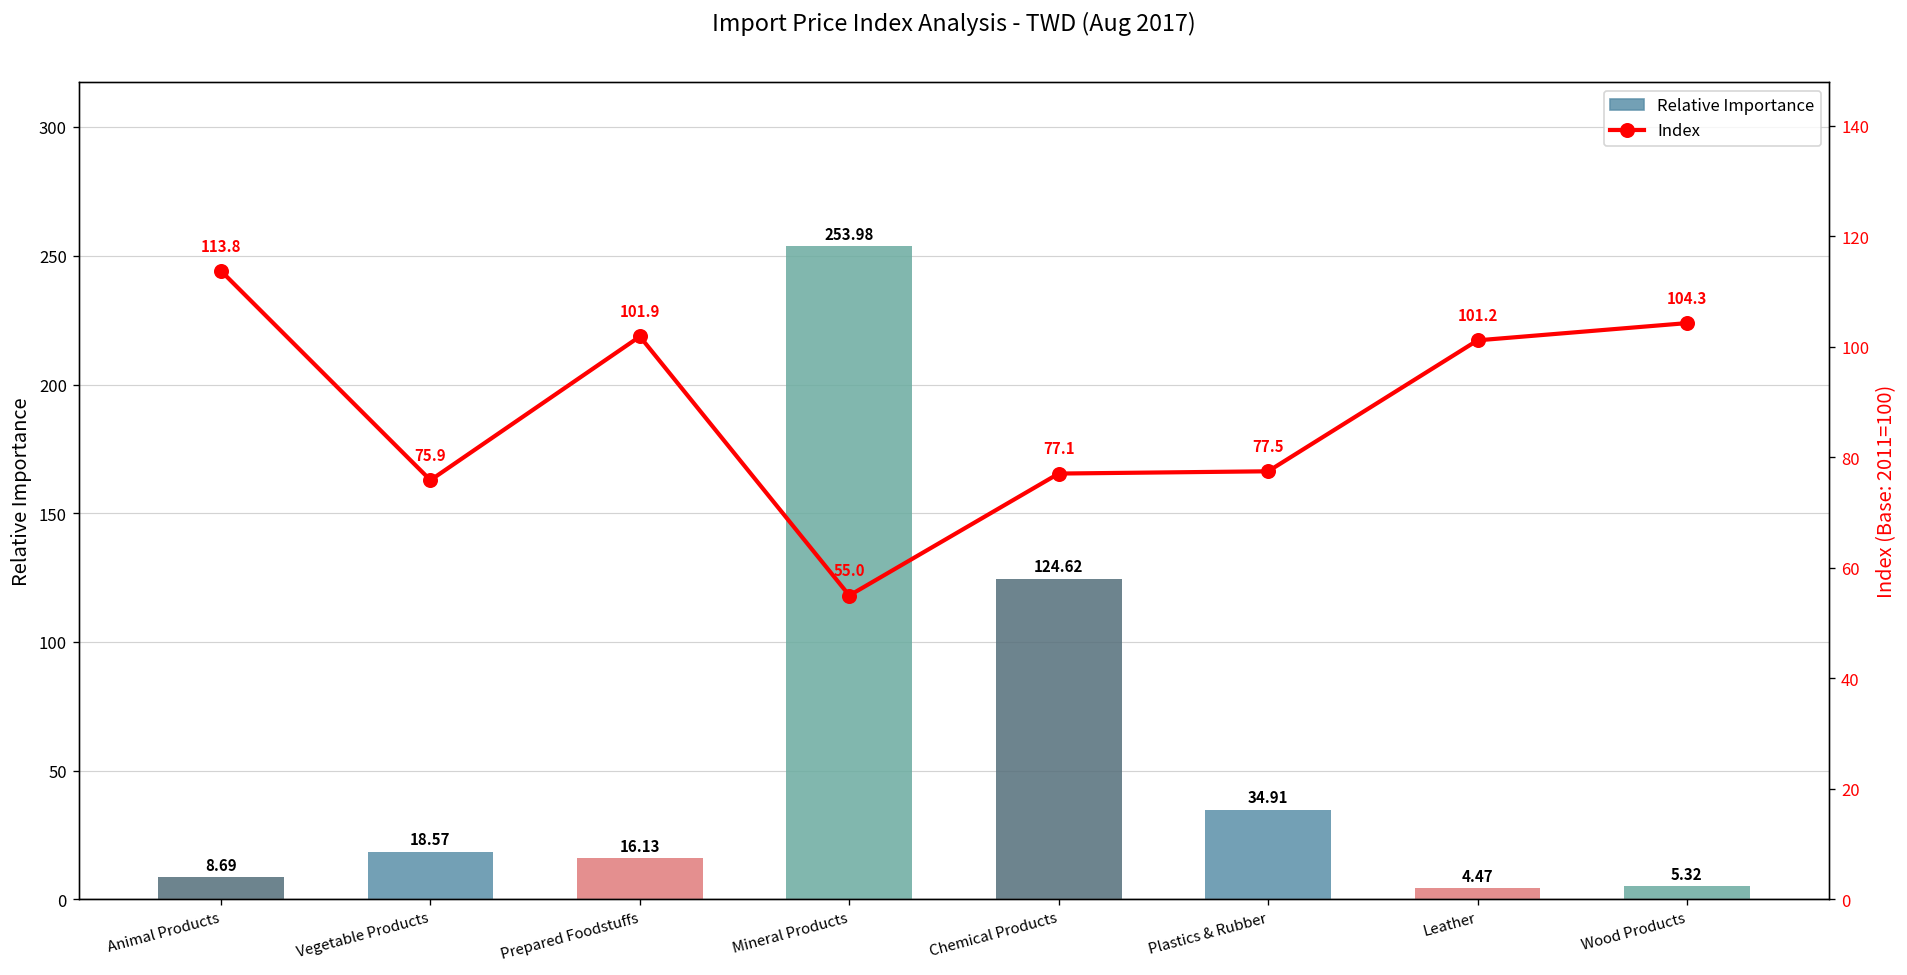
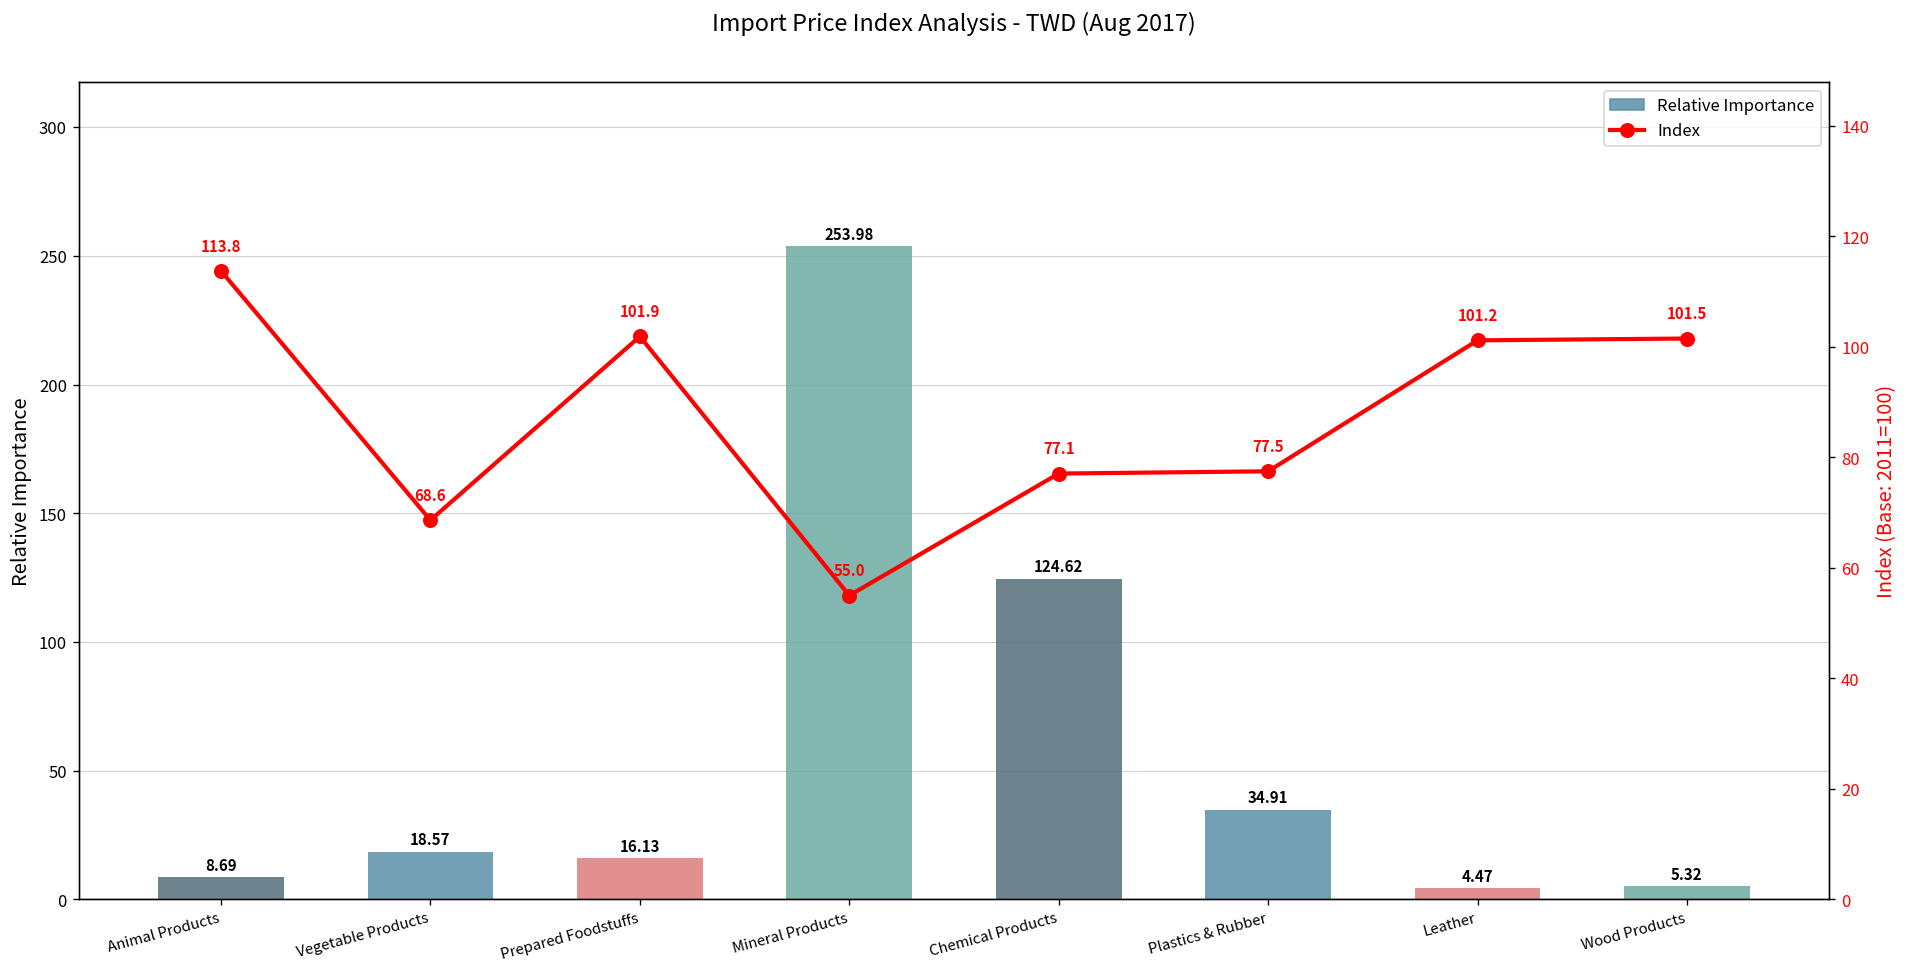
Index, Vegetable Products: 75.9 -> 68.6
Index, Wood Products: 104.3 -> 101.5
